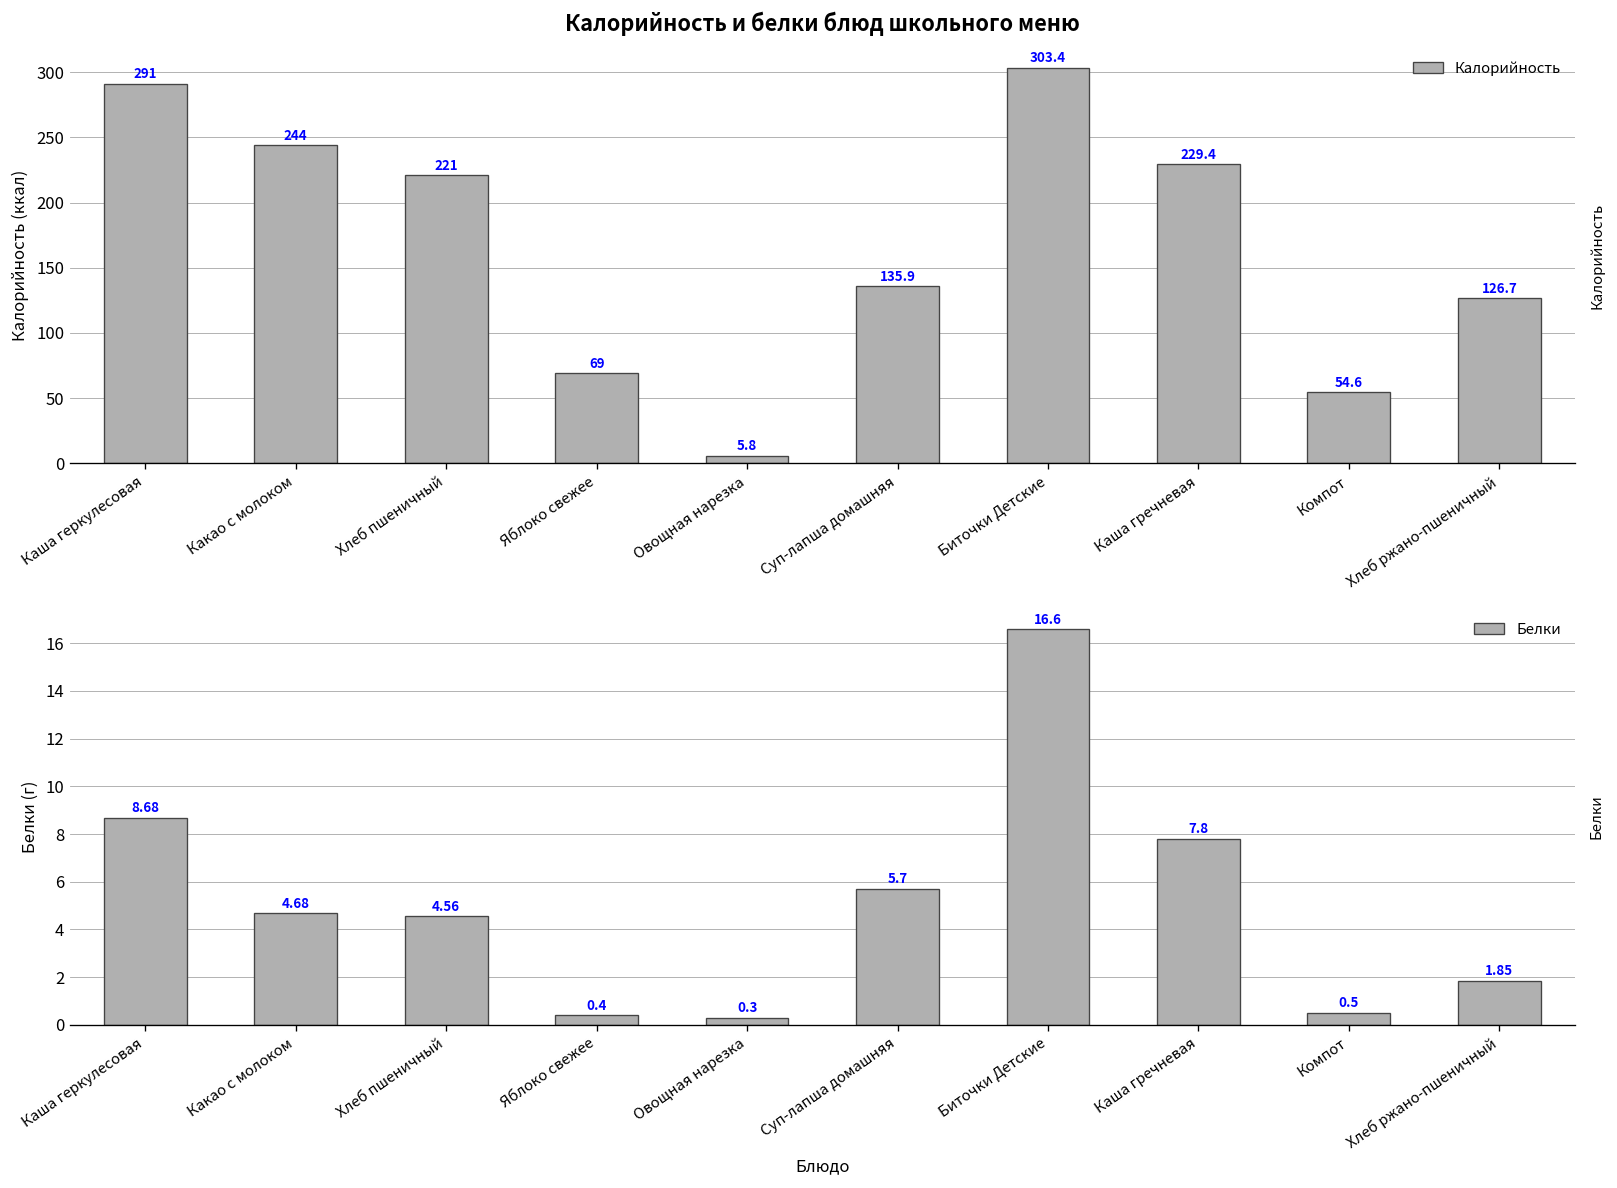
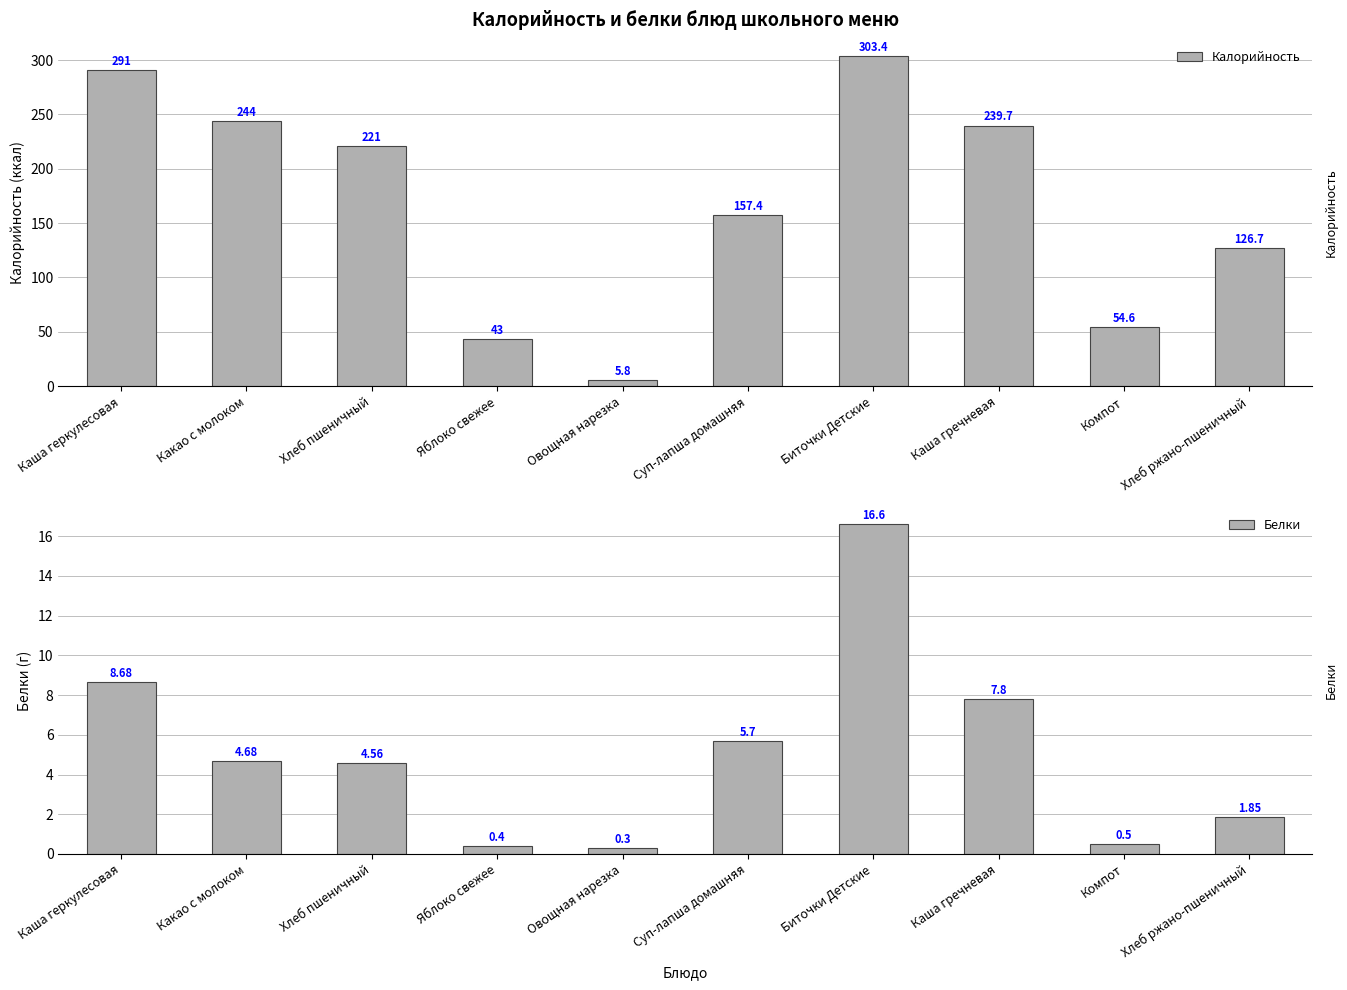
Калорийность и белки блюд школьного меню, Яблоко свежее: 69 -> 43
Калорийность и белки блюд школьного меню, Суп-лапша домашняя: 135.9 -> 157.4
Калорийность и белки блюд школьного меню, Каша гречневая: 229.4 -> 239.7
